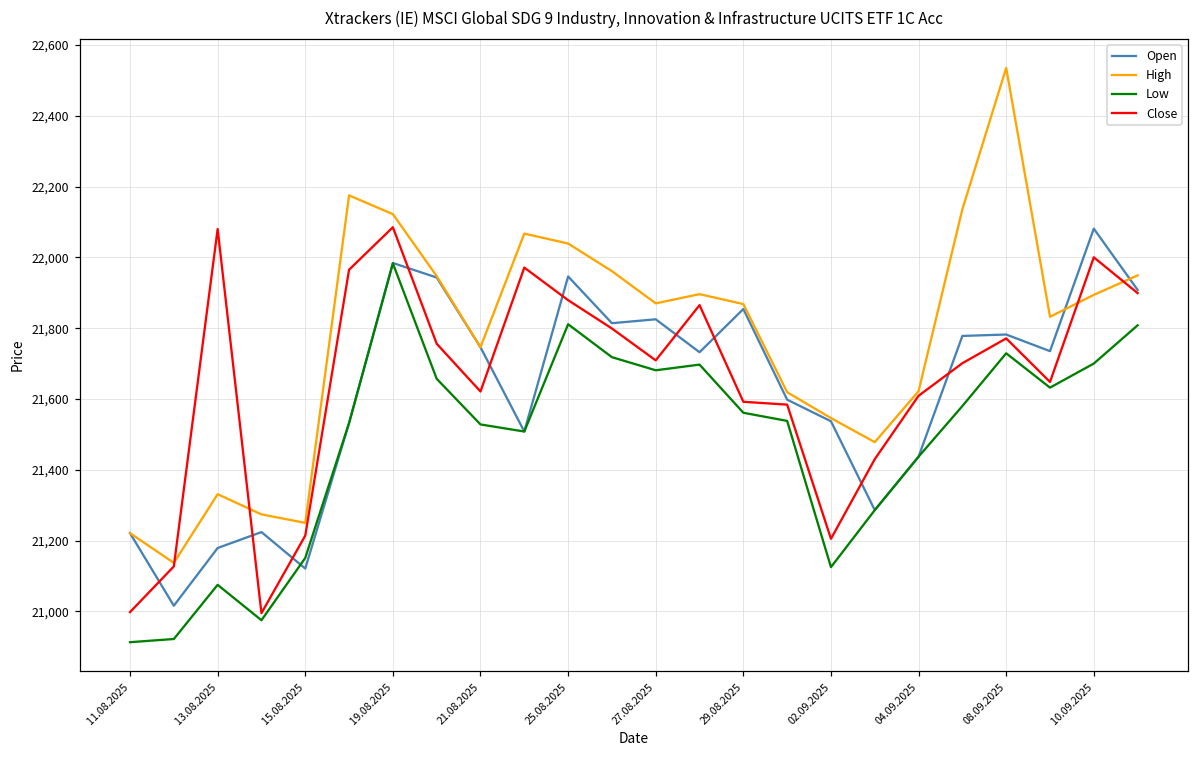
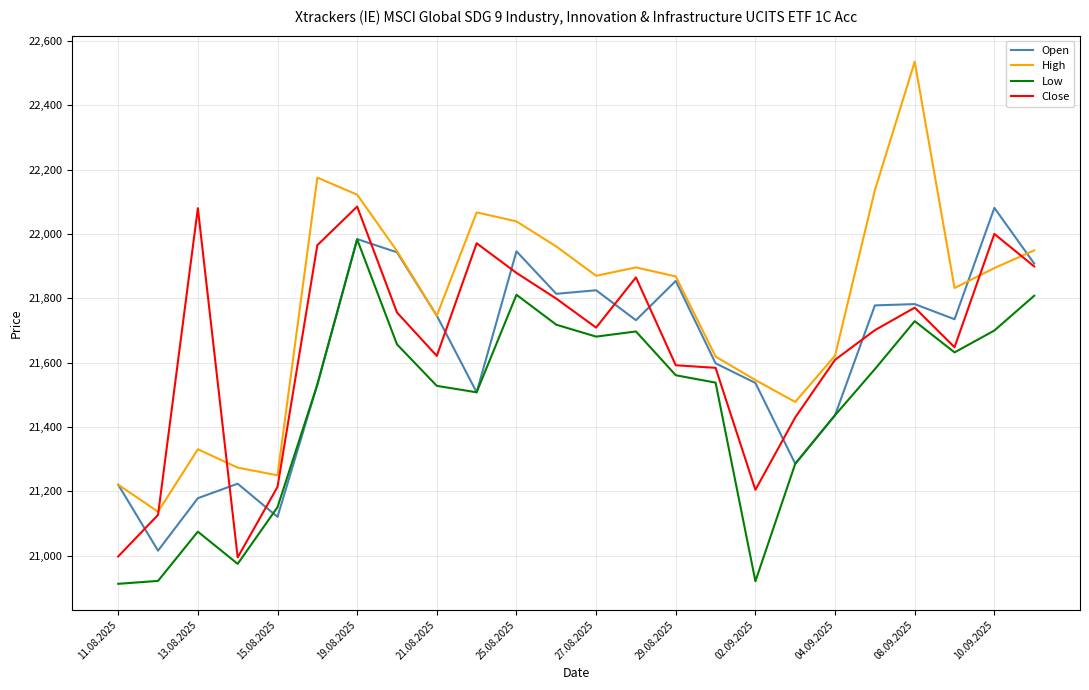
Low, 02.09.2025: 21,130 -> 20,920
